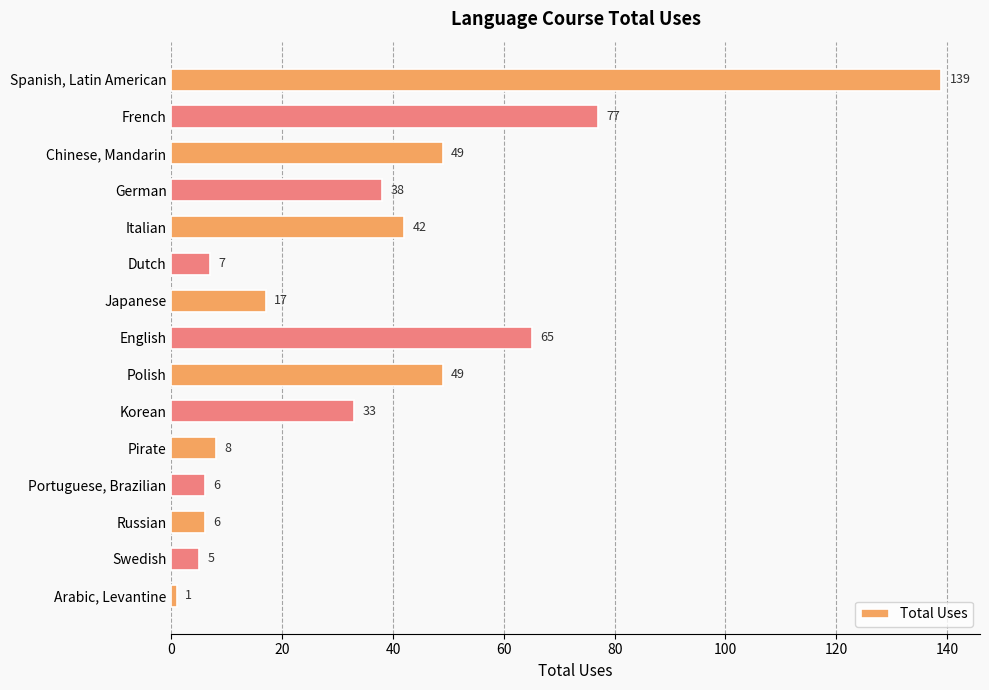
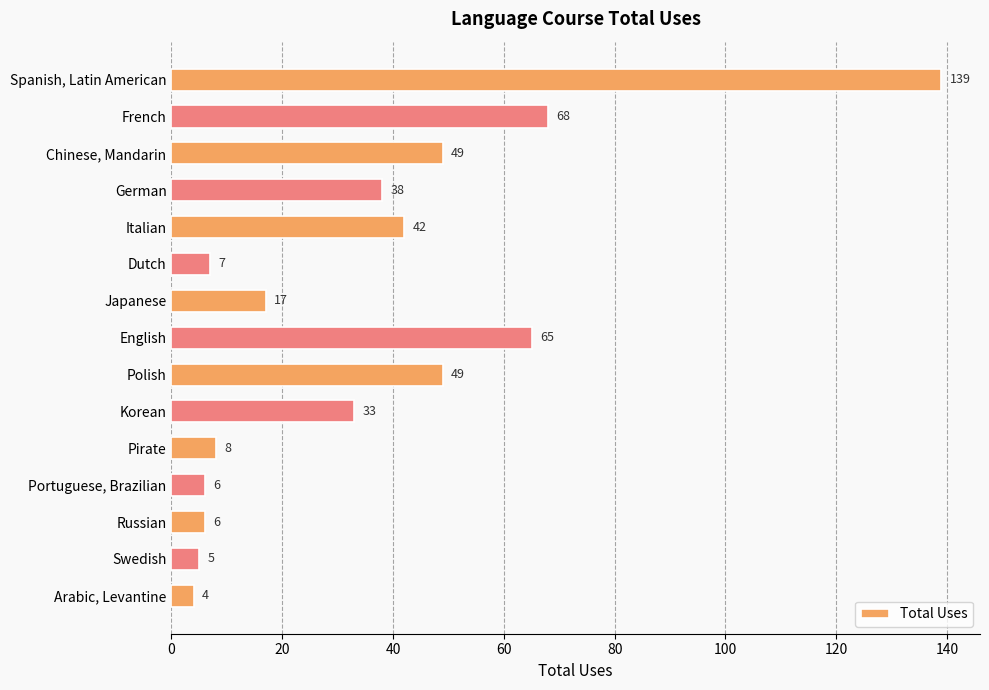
French: 77 -> 68
Arabic, Levantine: 1 -> 4
